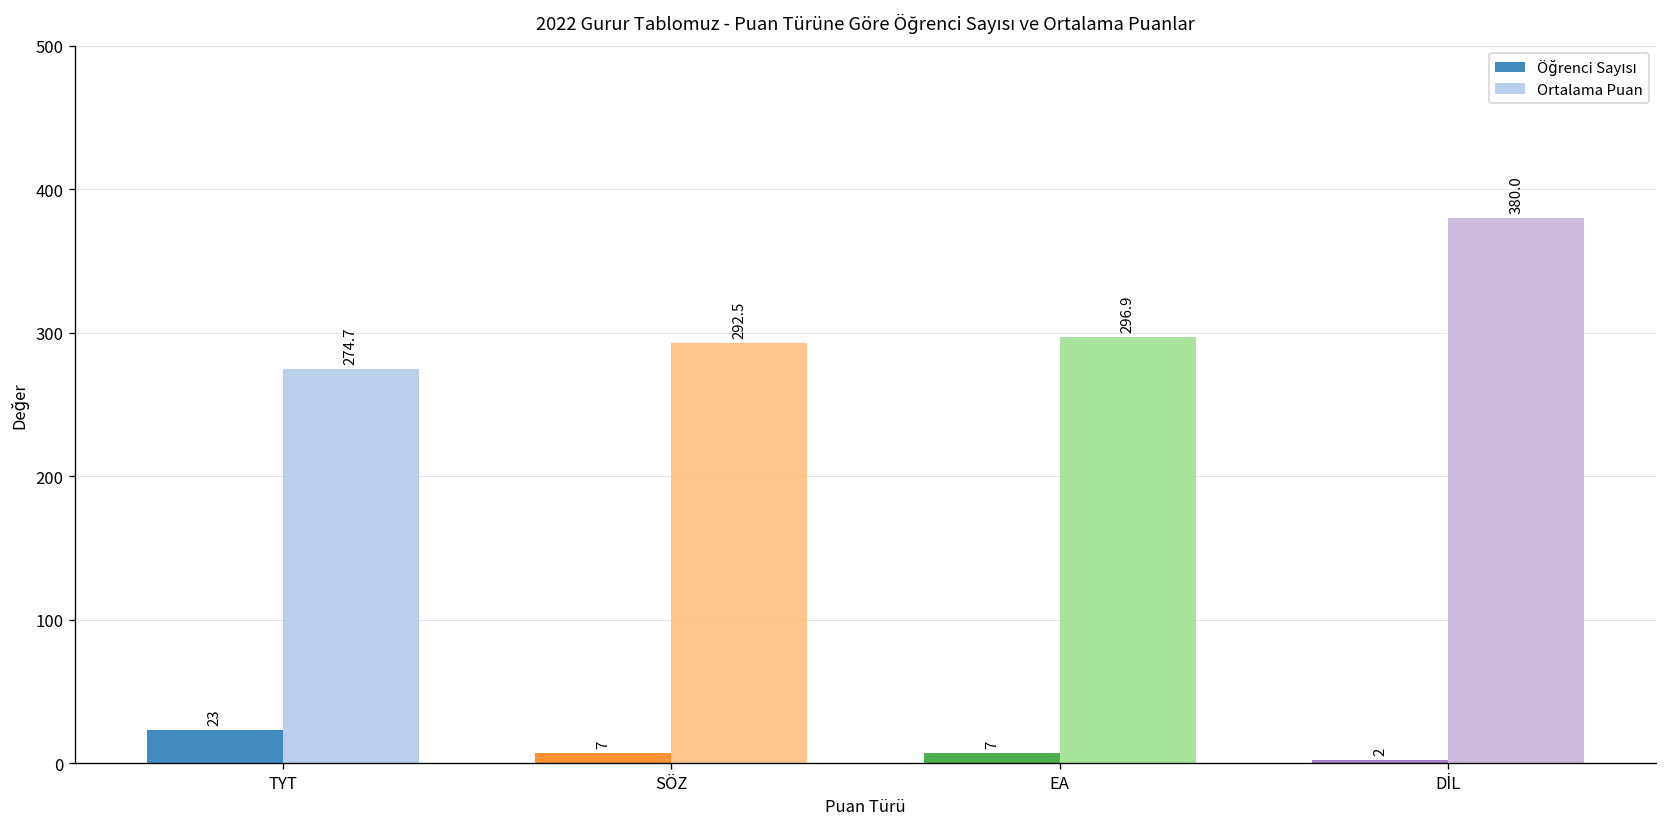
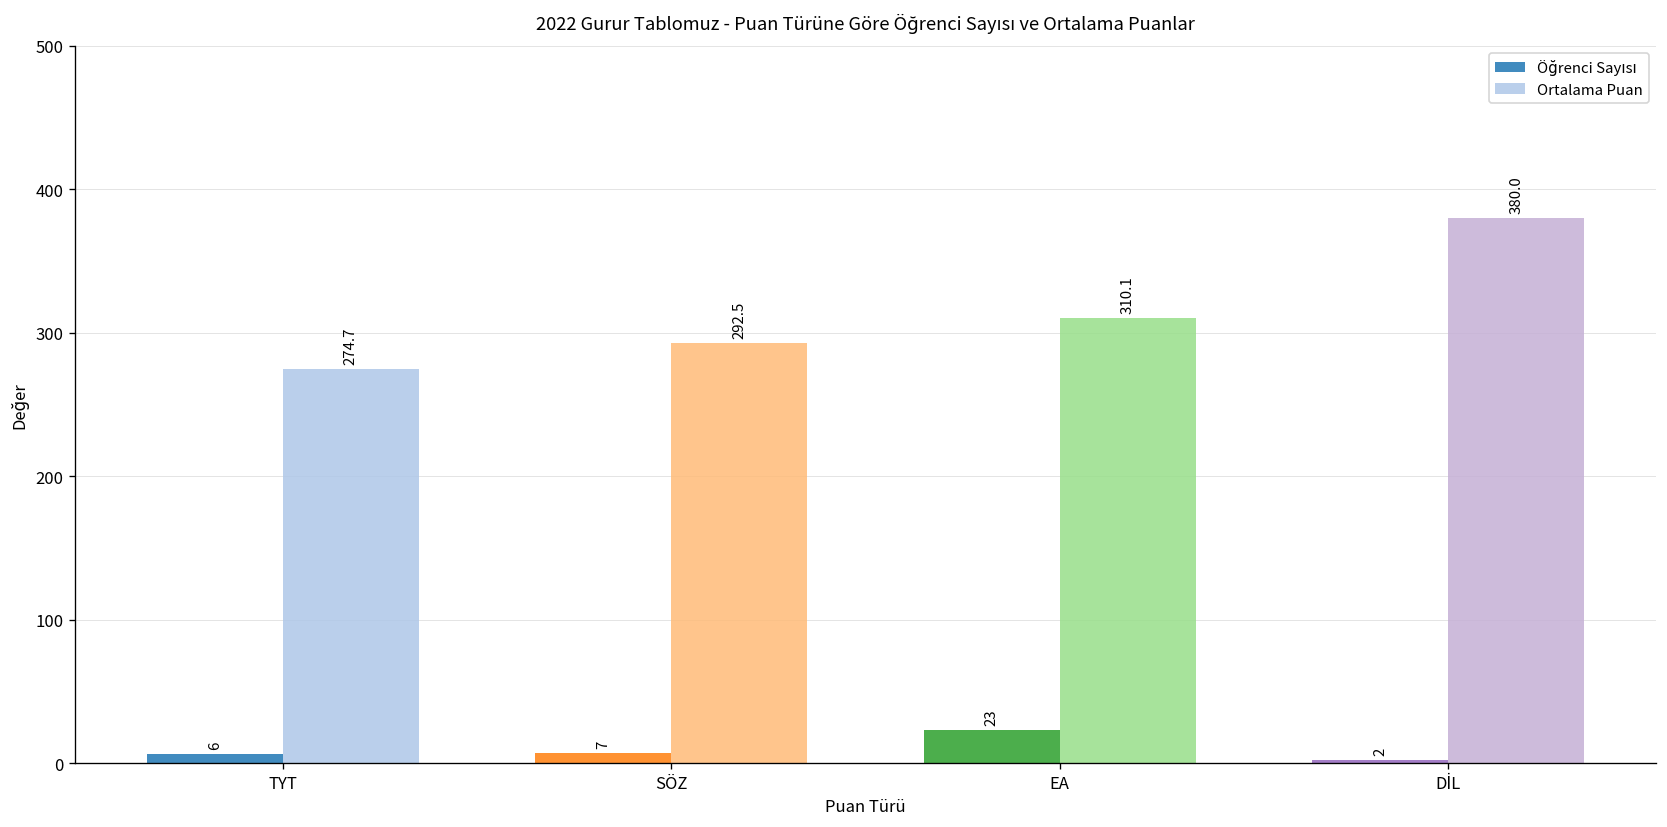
Öğrenci Sayısı, TYT: 23 -> 6
Öğrenci Sayısı, EA: 7 -> 23
Ortalama Puan, EA: 296.9 -> 310.1
